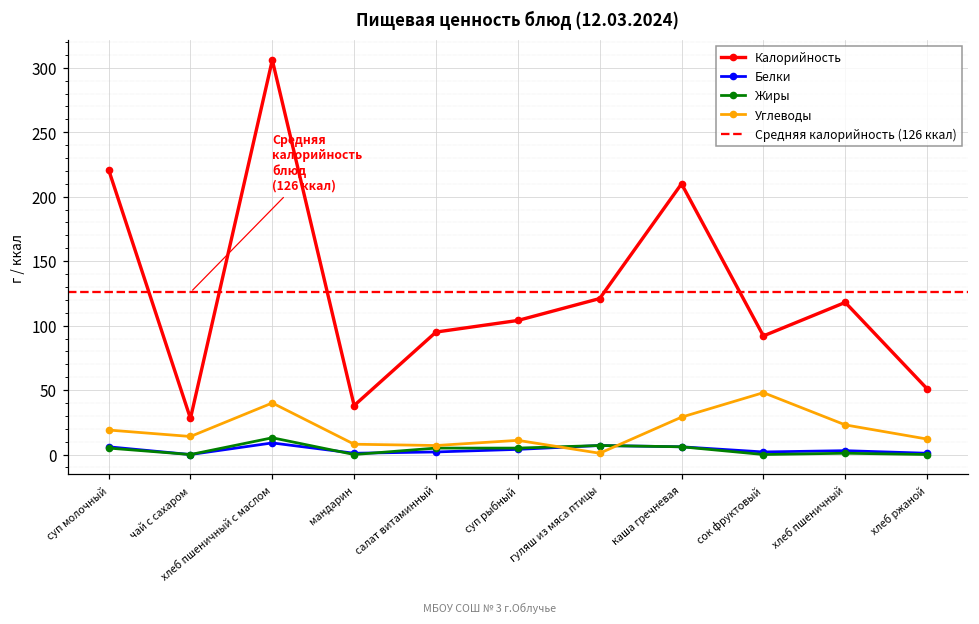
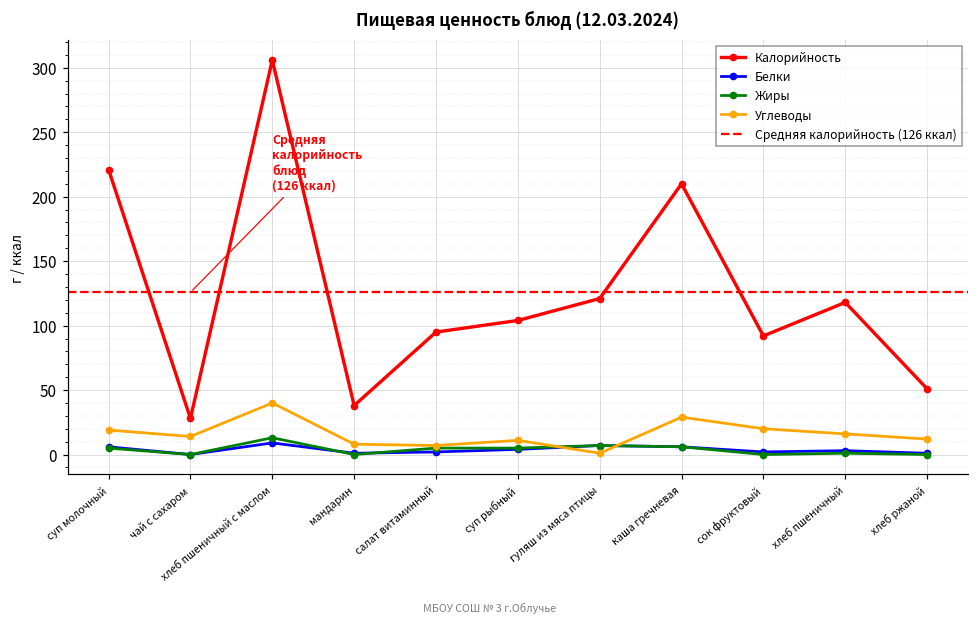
Углеводы, сок фруктовый: 48 -> 20
Углеводы, хлеб пшеничный: 23 -> 16
